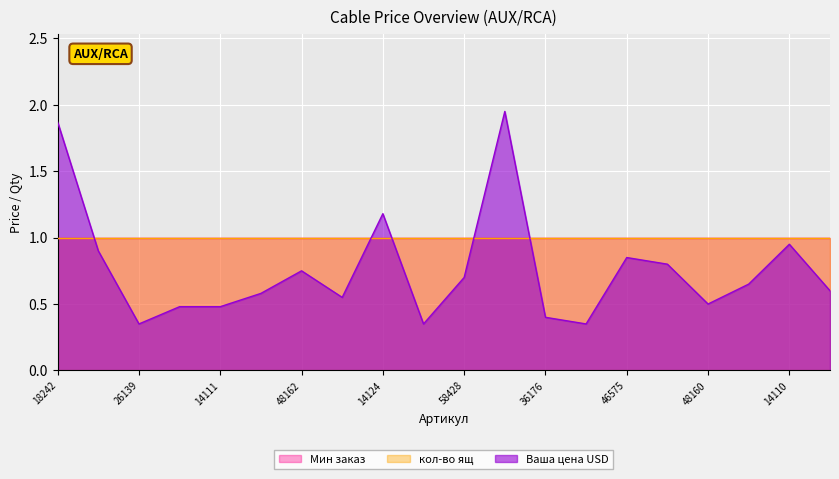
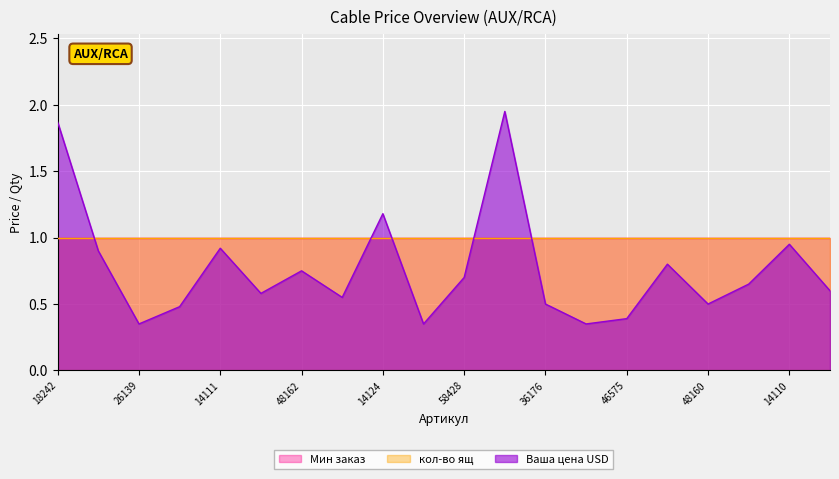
Ваша цена USD, 14111: 0.48 -> 0.92
Ваша цена USD, 36176: 0.4 -> 0.5
Ваша цена USD, 46575: 0.85 -> 0.39
